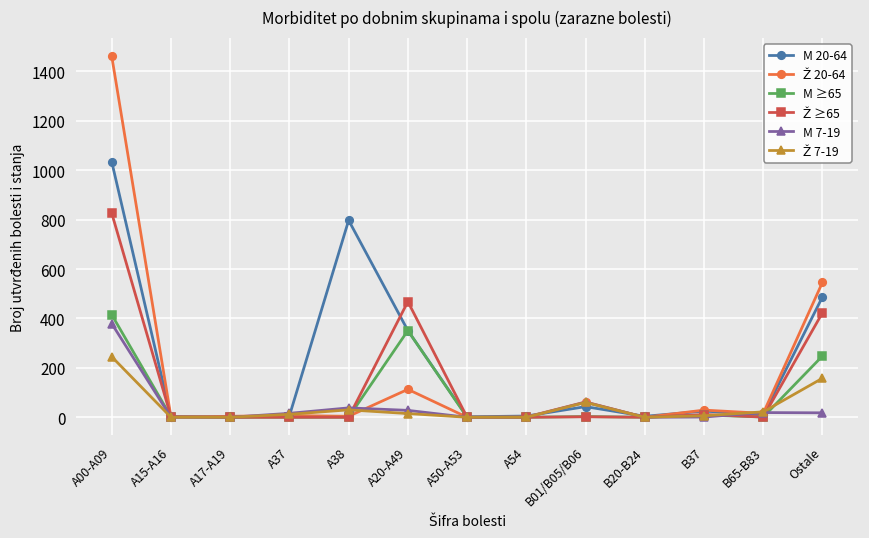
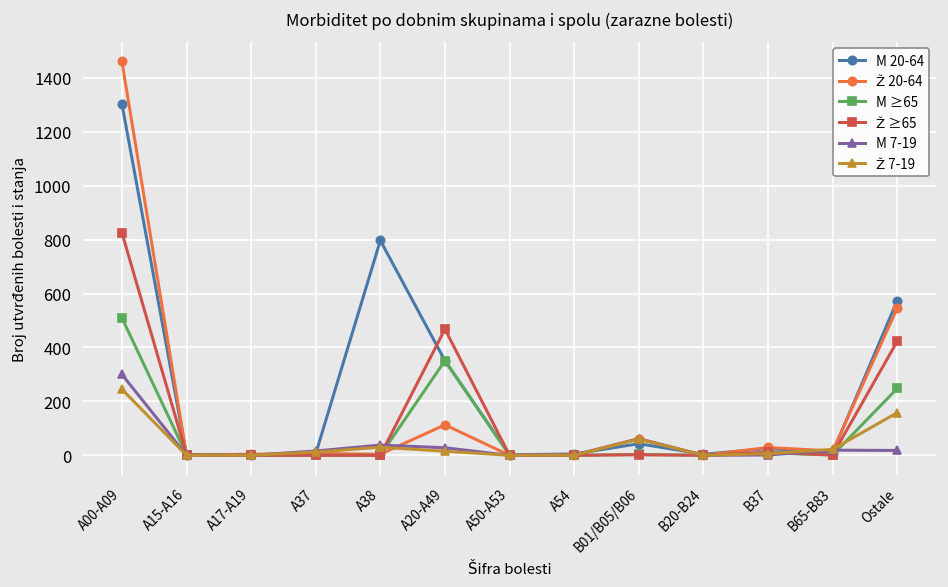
M 20-64, A00-A09: 1030 -> 1300
M ≥65, A00-A09: 420 -> 510
M 7-19, A00-A09: 380 -> 300
M 20-64, Ostale: 490 -> 570
